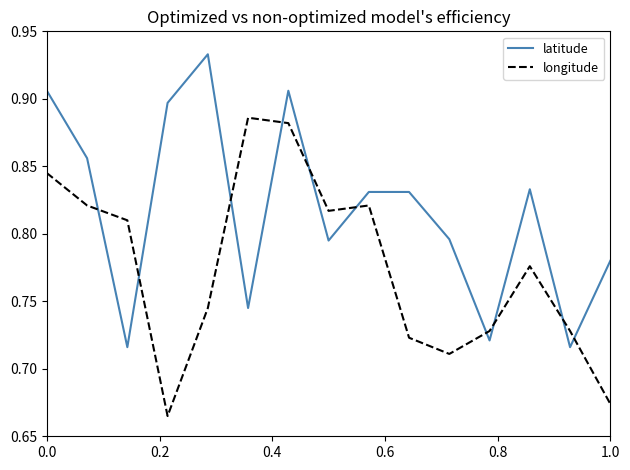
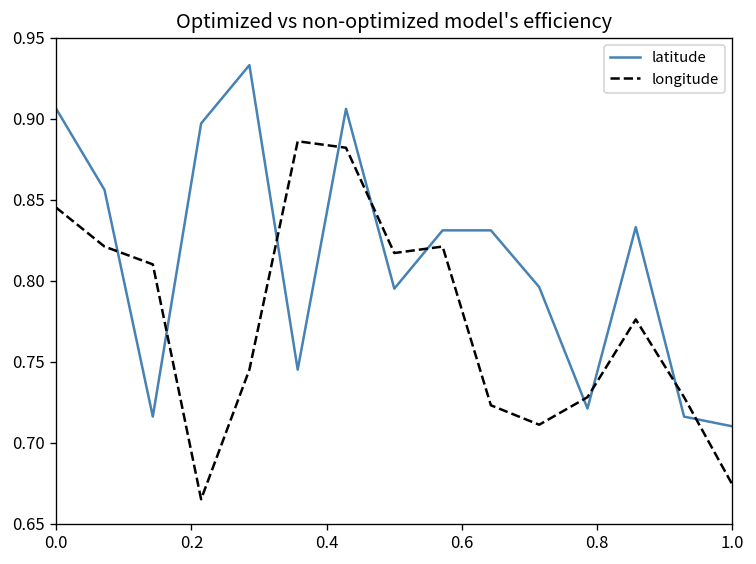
latitude, 1.0: 0.78 -> 0.71
